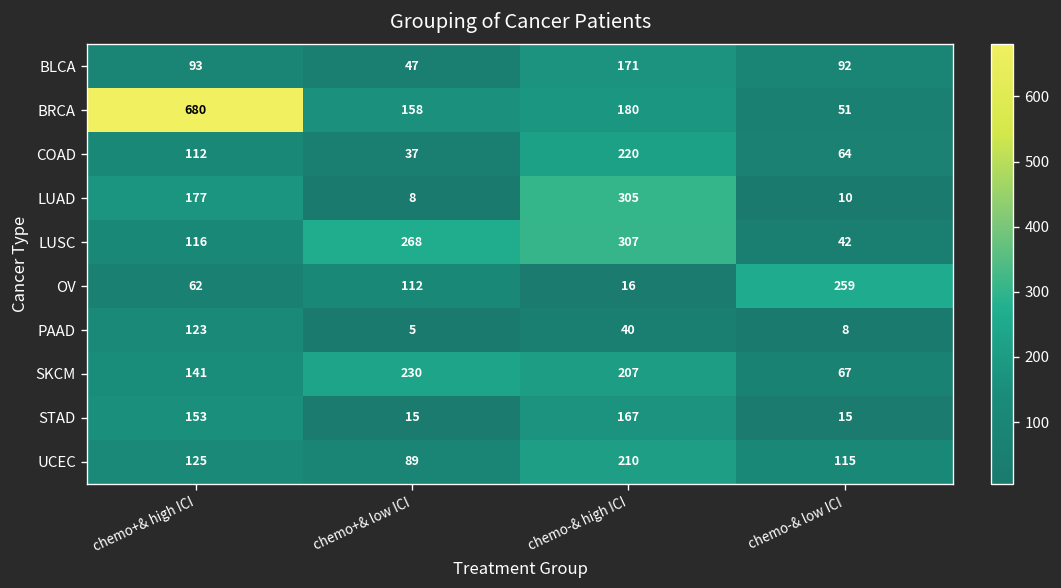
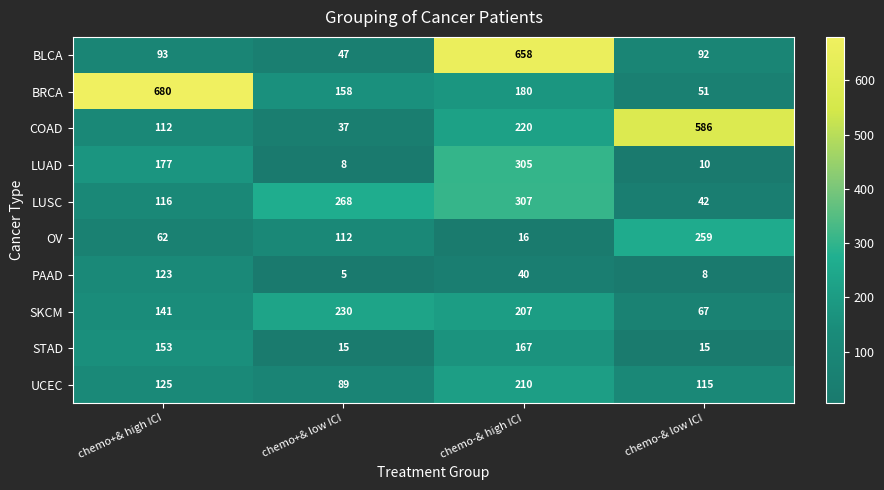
BLCA, chemo-& high ICI: 171 -> 658
COAD, chemo-& low ICI: 64 -> 586
